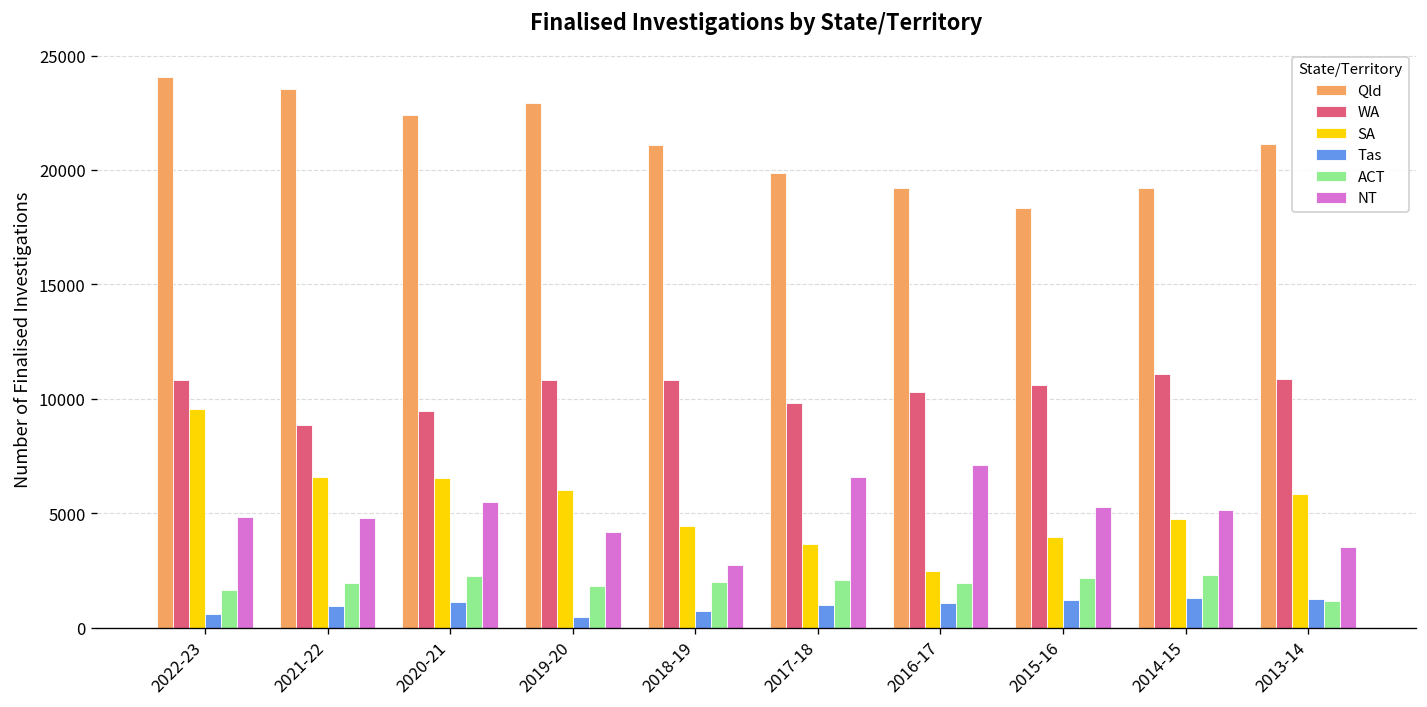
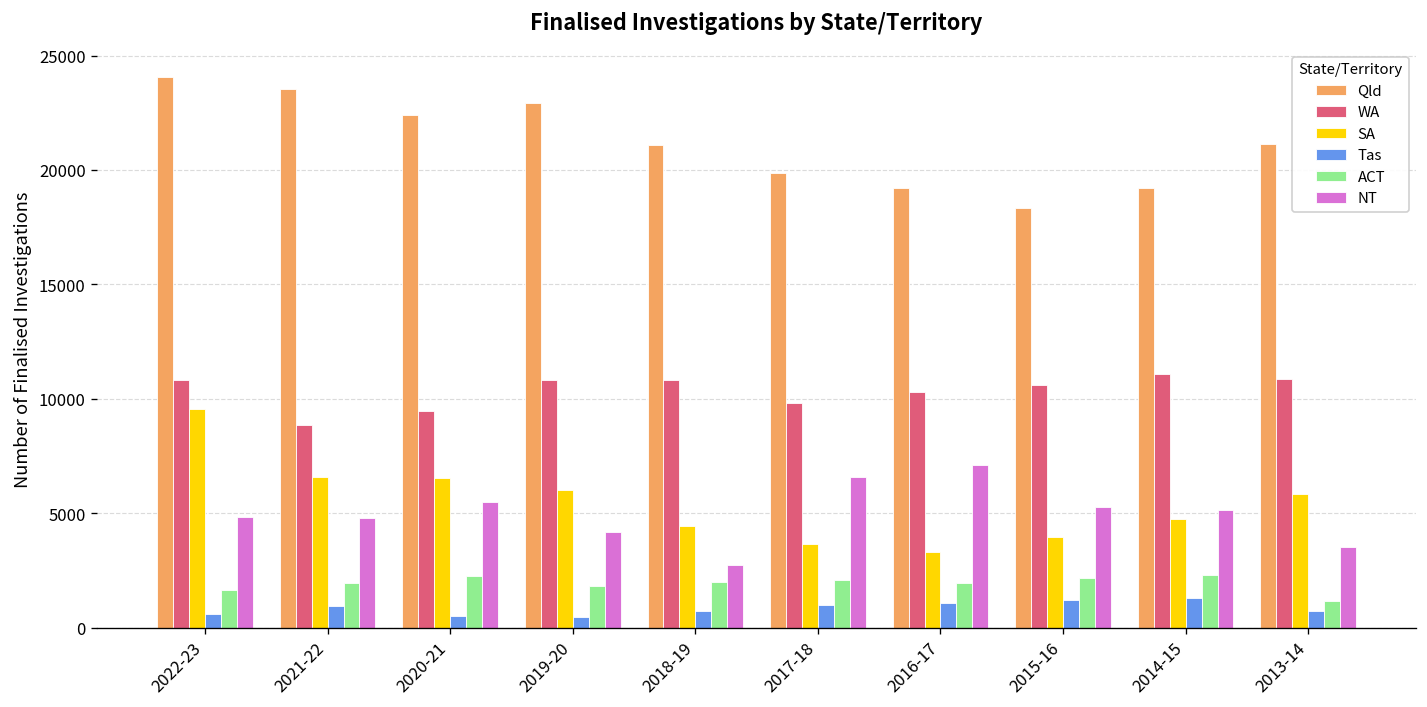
Tas, 2020-21: 1100 -> 500
SA, 2016-17: 2500 -> 3300
Tas, 2013-14: 1300 -> 700
